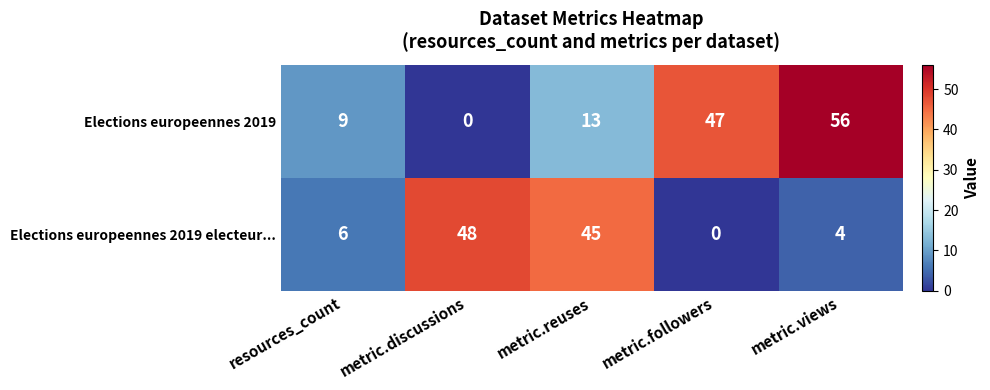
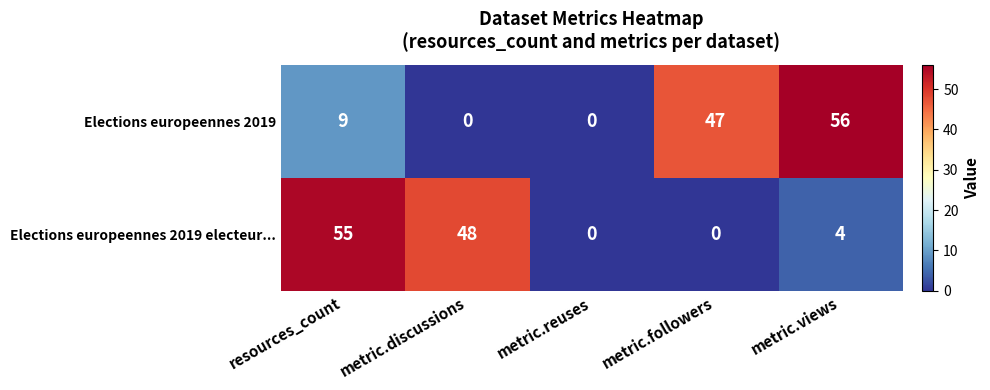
Elections europeennes 2019, metric.reuses: 13 -> 0
Elections europeennes 2019 electeur..., resources_count: 6 -> 55
Elections europeennes 2019 electeur..., metric.reuses: 45 -> 0
